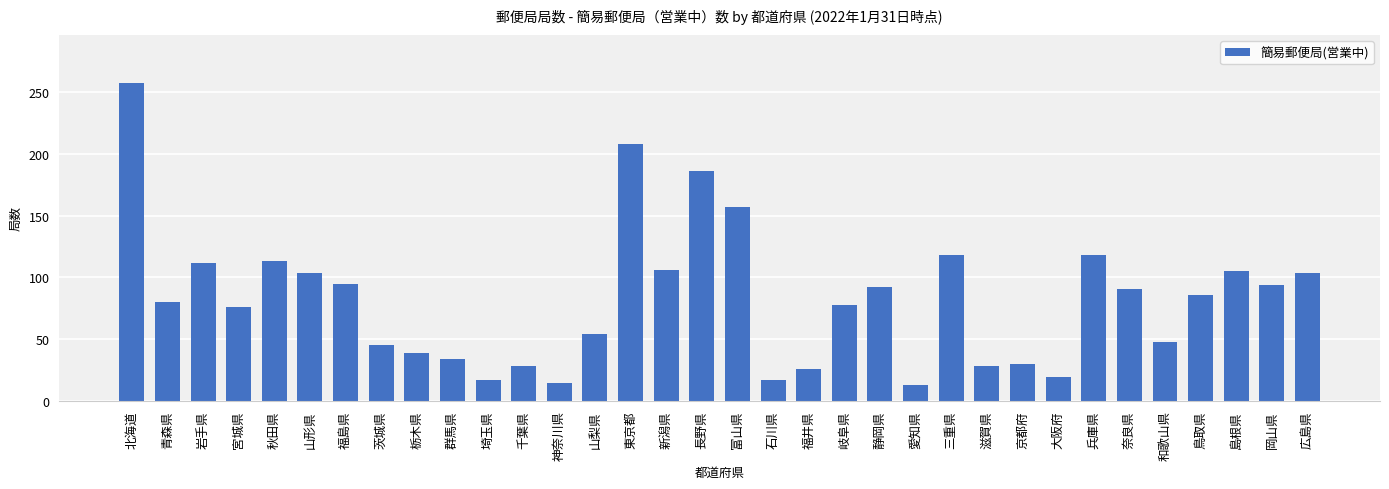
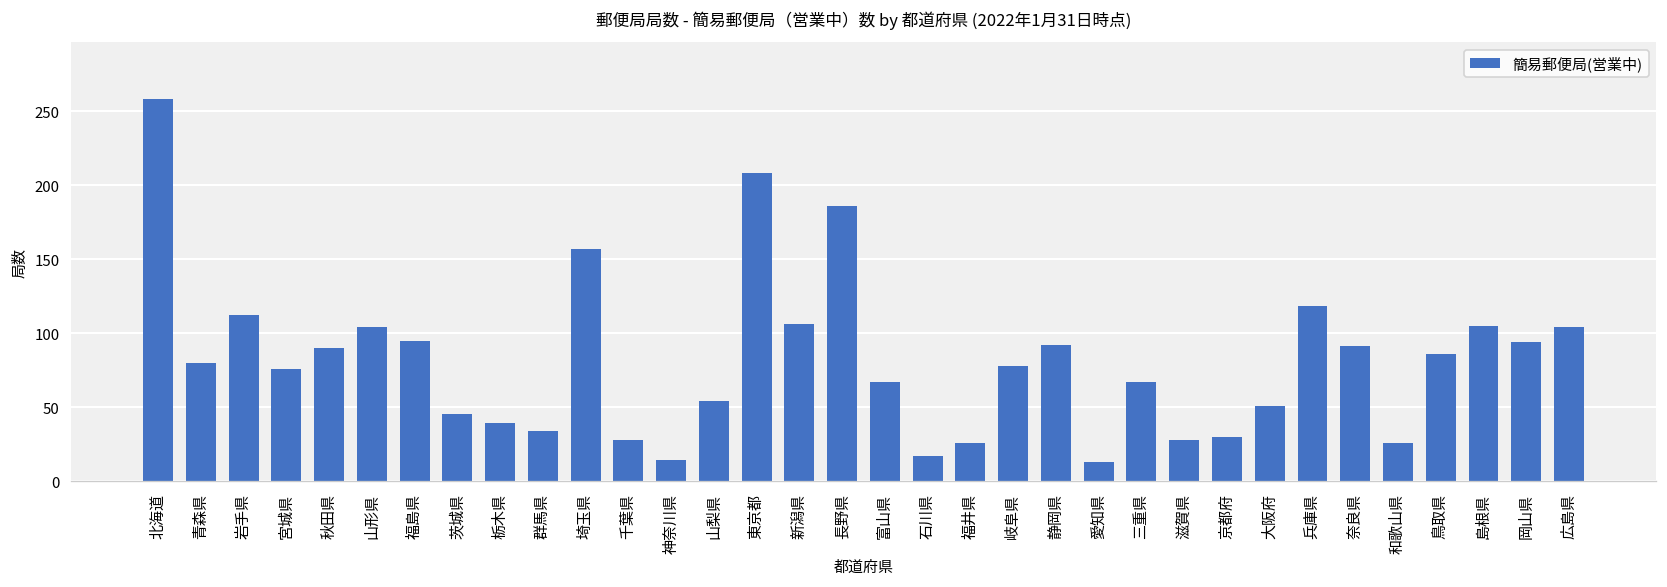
秋田県: 113 -> 90
埼玉県: 17 -> 157
富山県: 157 -> 67
三重県: 118 -> 67
大阪府: 19 -> 51
和歌山県: 48 -> 26
